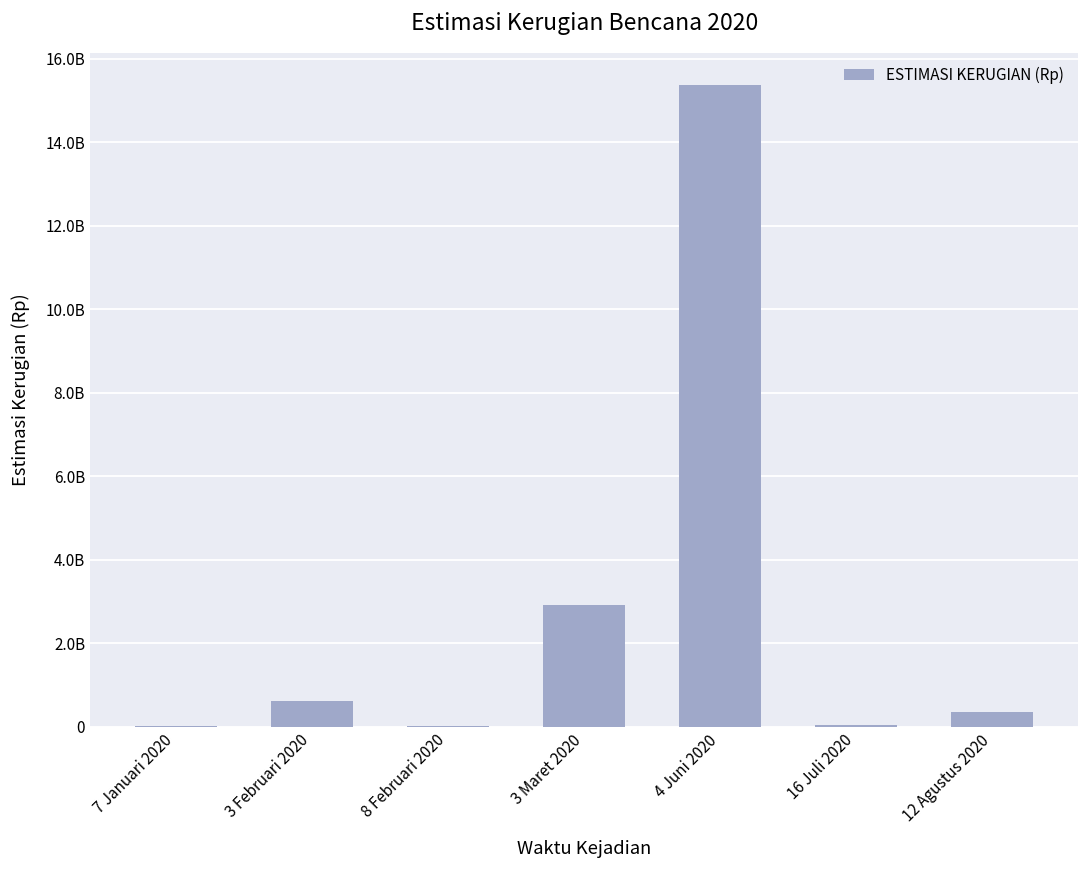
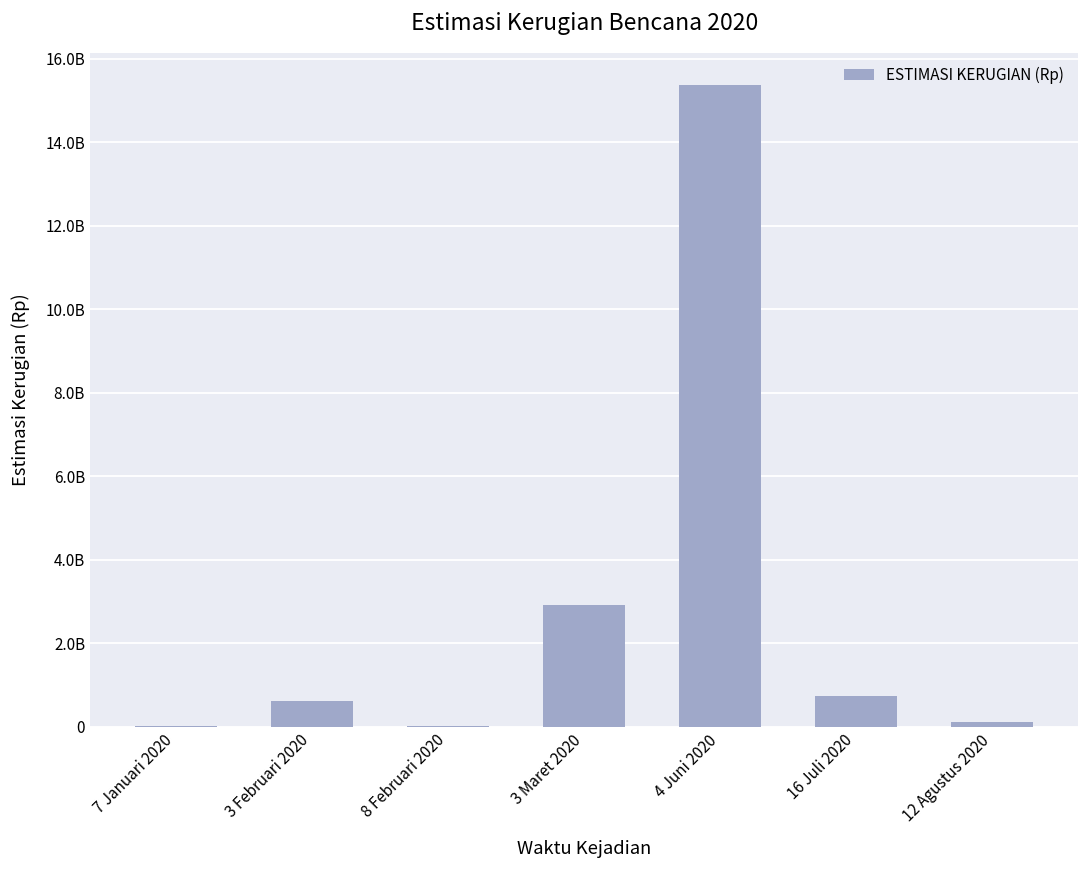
16 Juli 2020: 0 -> 700000000
12 Agustus 2020: 400000000 -> 100000000
